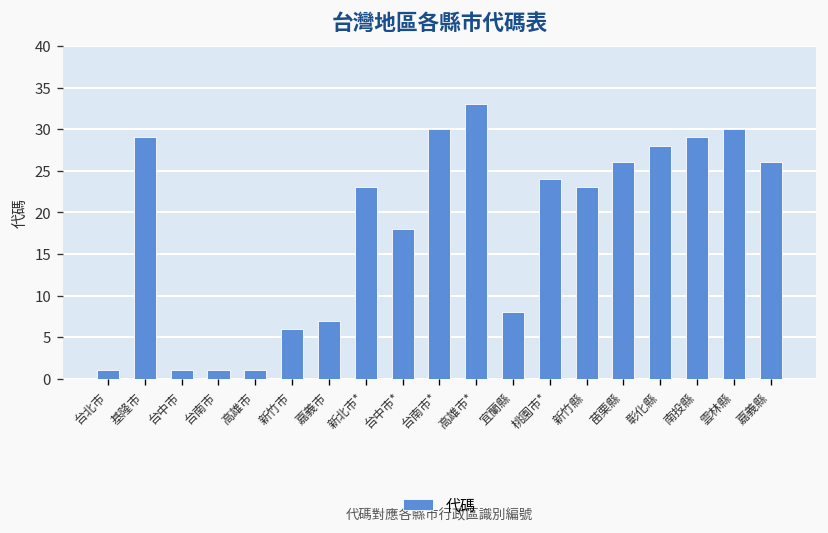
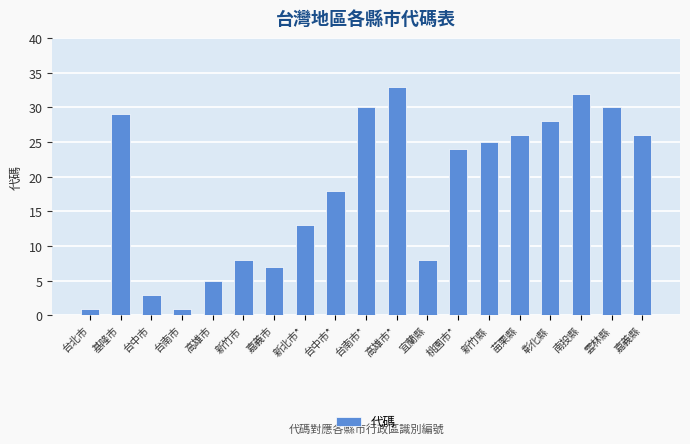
台中市: 1 -> 3
高雄市: 1 -> 5
新竹市: 6 -> 8
新北市*: 23 -> 13
新竹縣: 23 -> 25
南投縣: 29 -> 32
